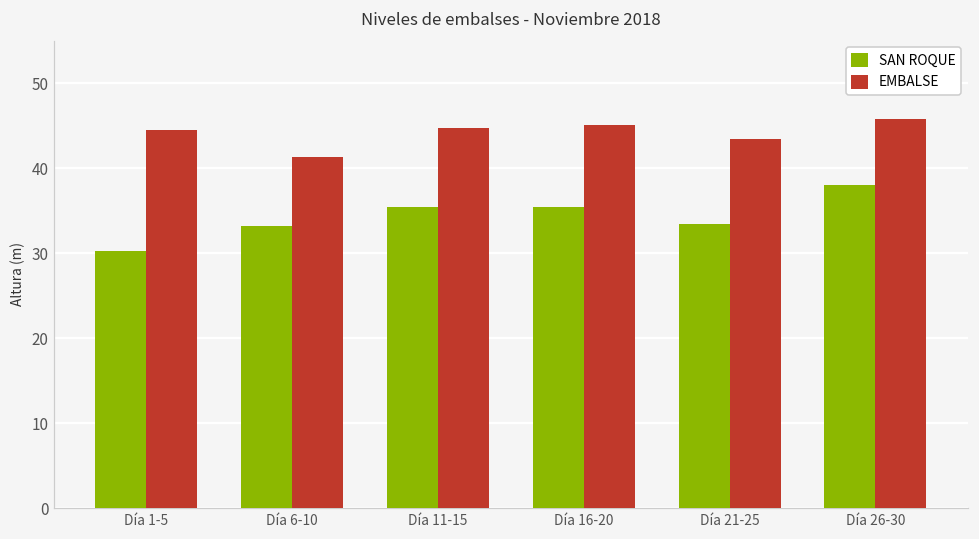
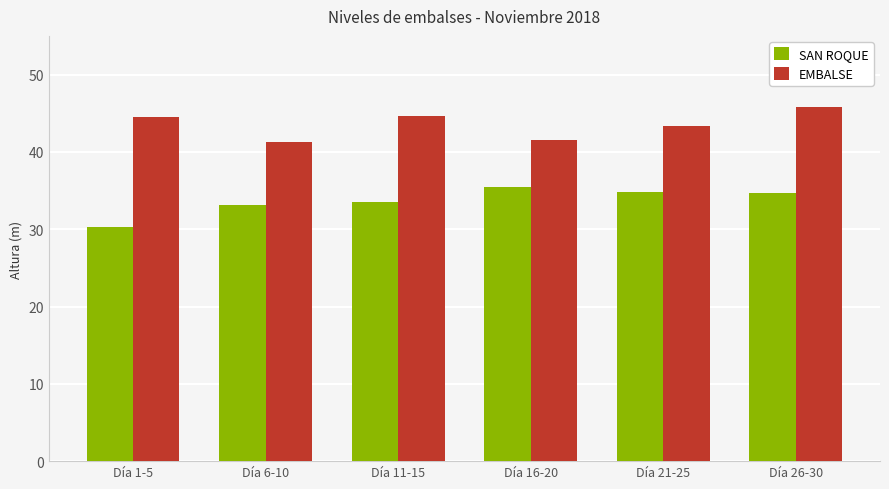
SAN ROQUE, Día 11-15: 35 -> 33
EMBALSE, Día 16-20: 45 -> 42
SAN ROQUE, Día 21-25: 33 -> 35
SAN ROQUE, Día 26-30: 38 -> 35
